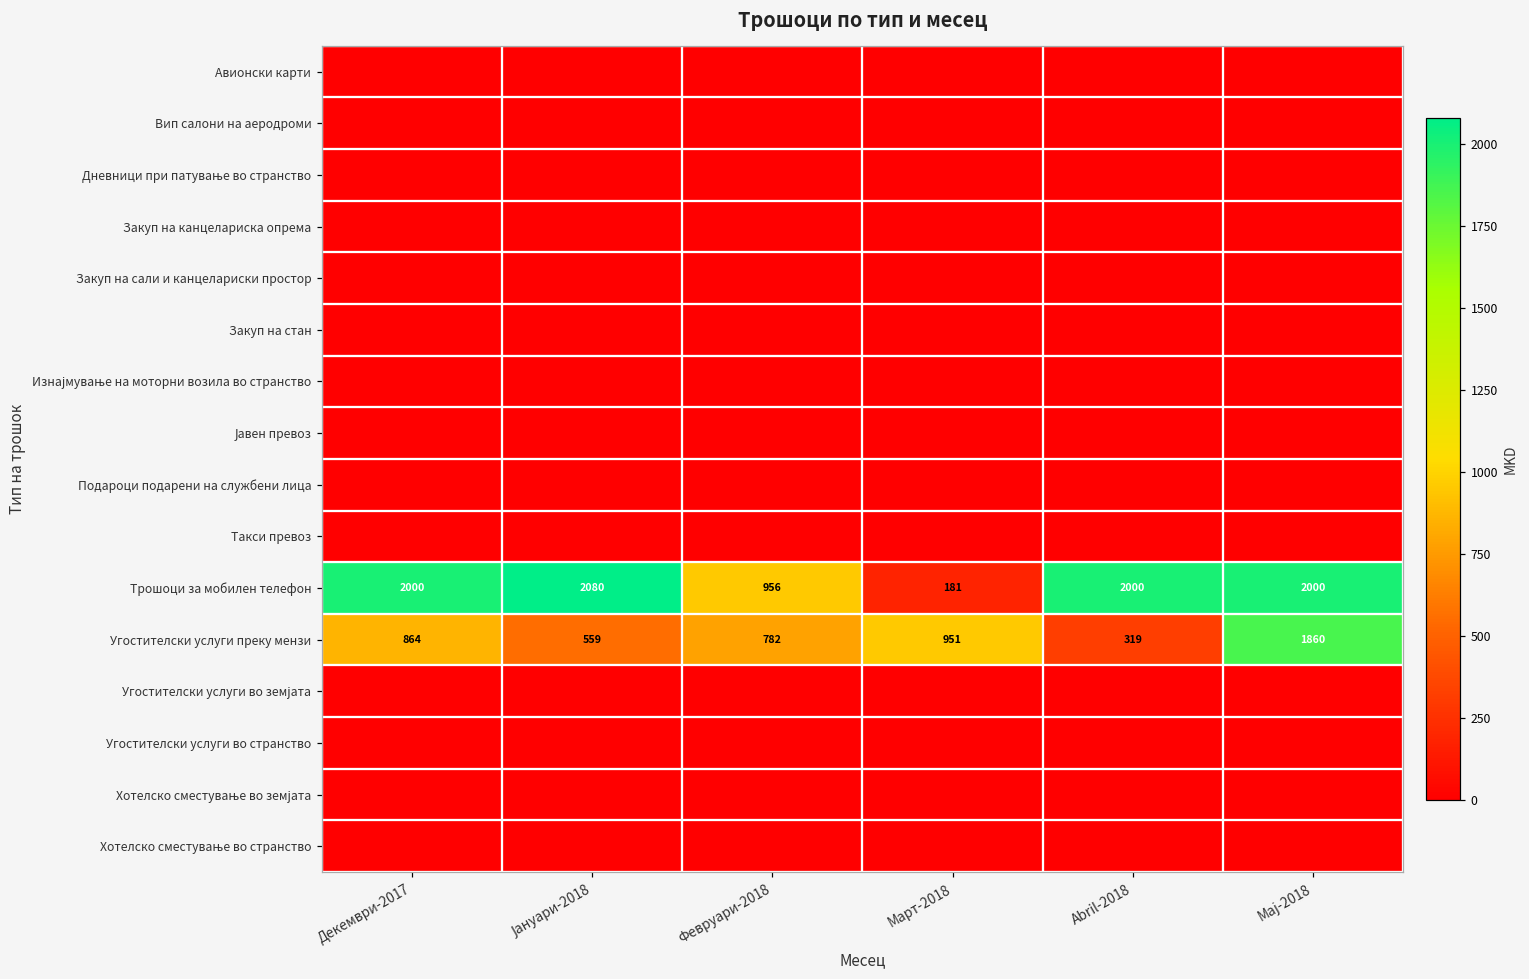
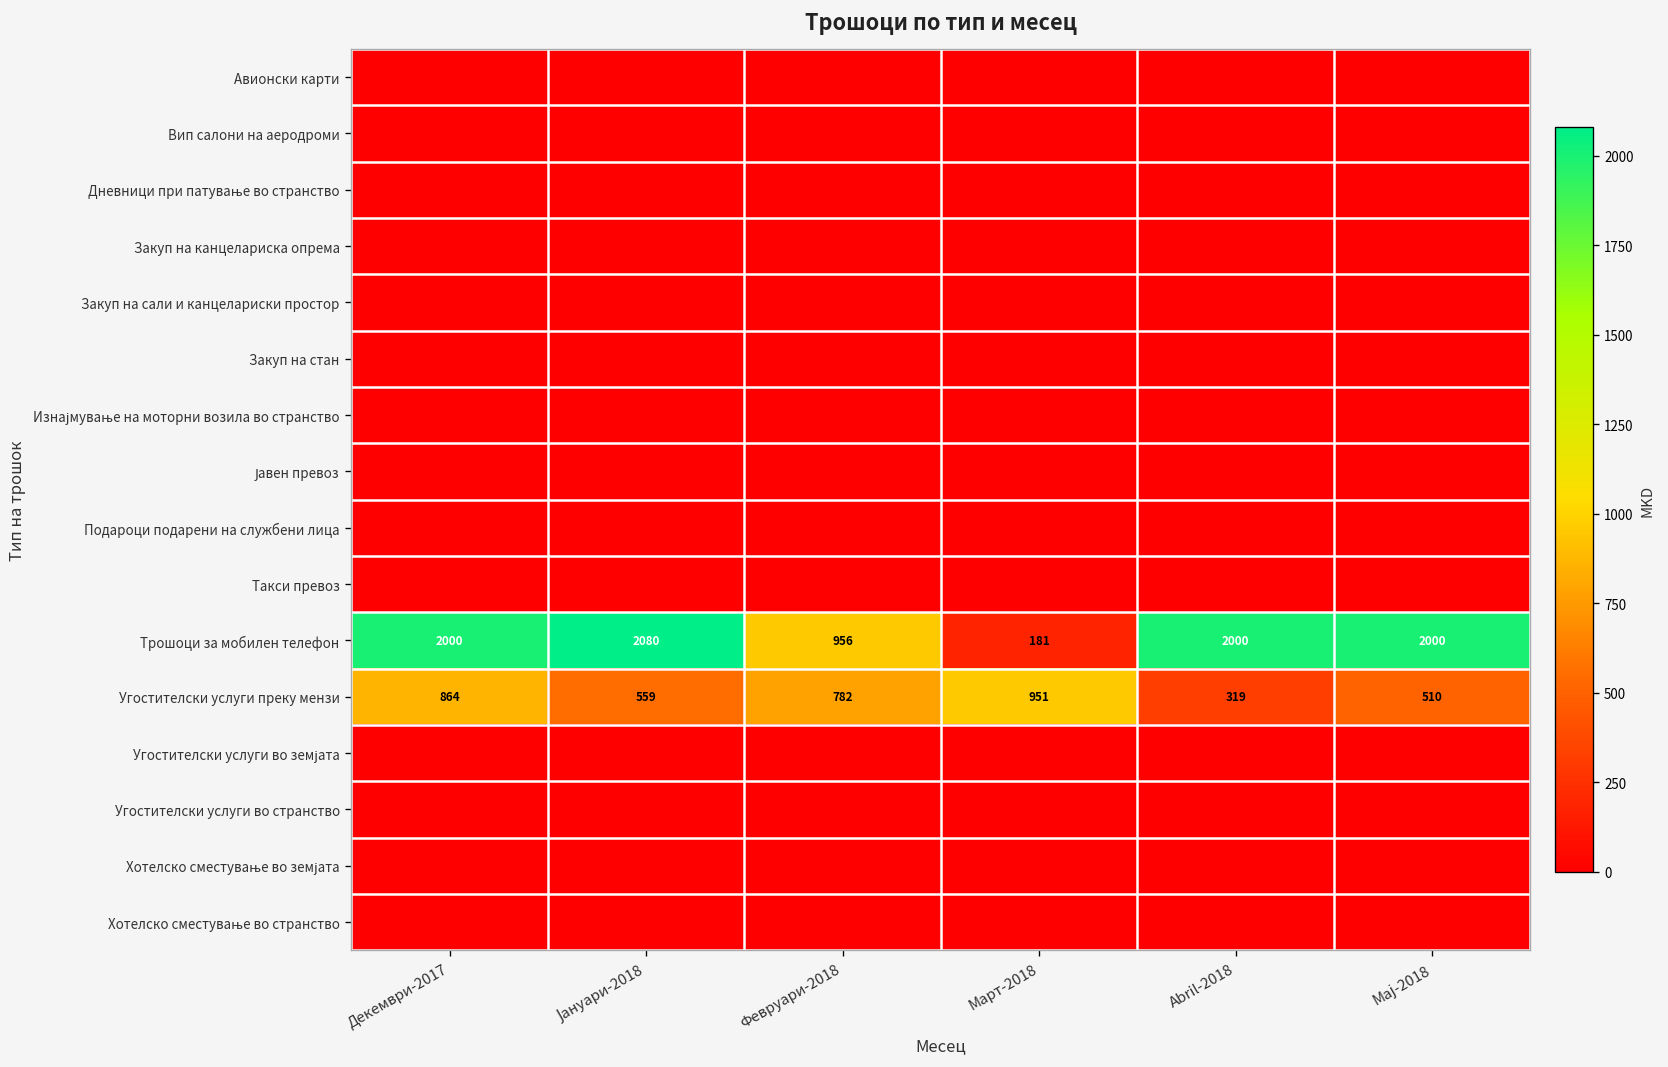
Угостителски услуги преку мензи, Мај-2018: 1860 -> 510
